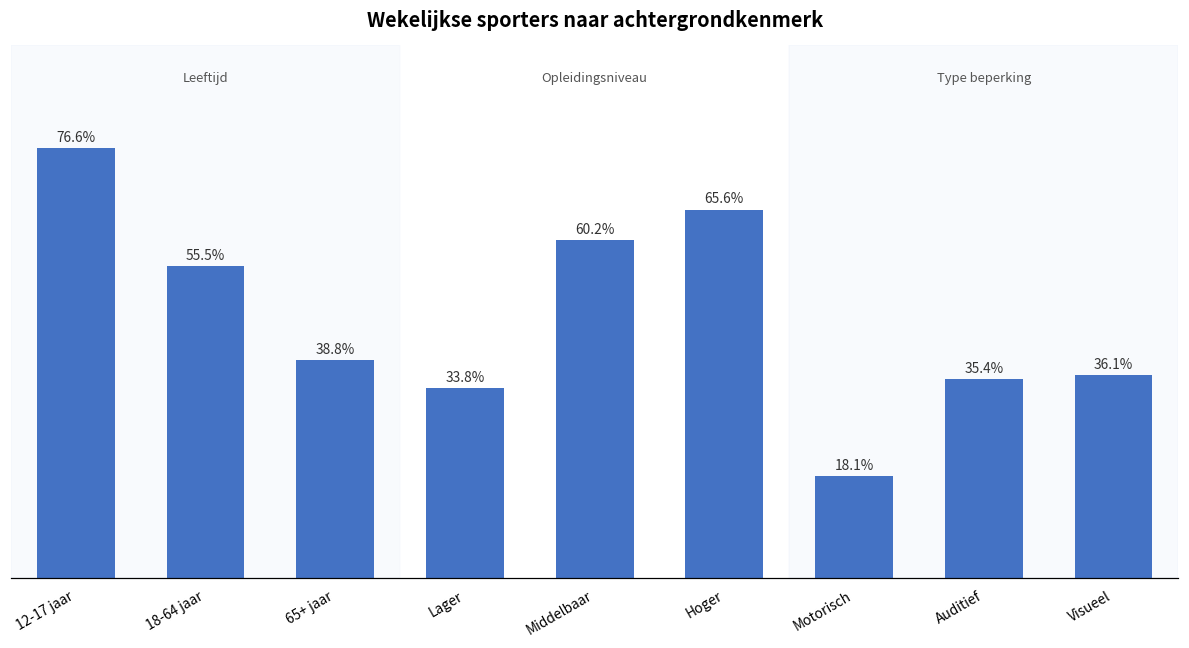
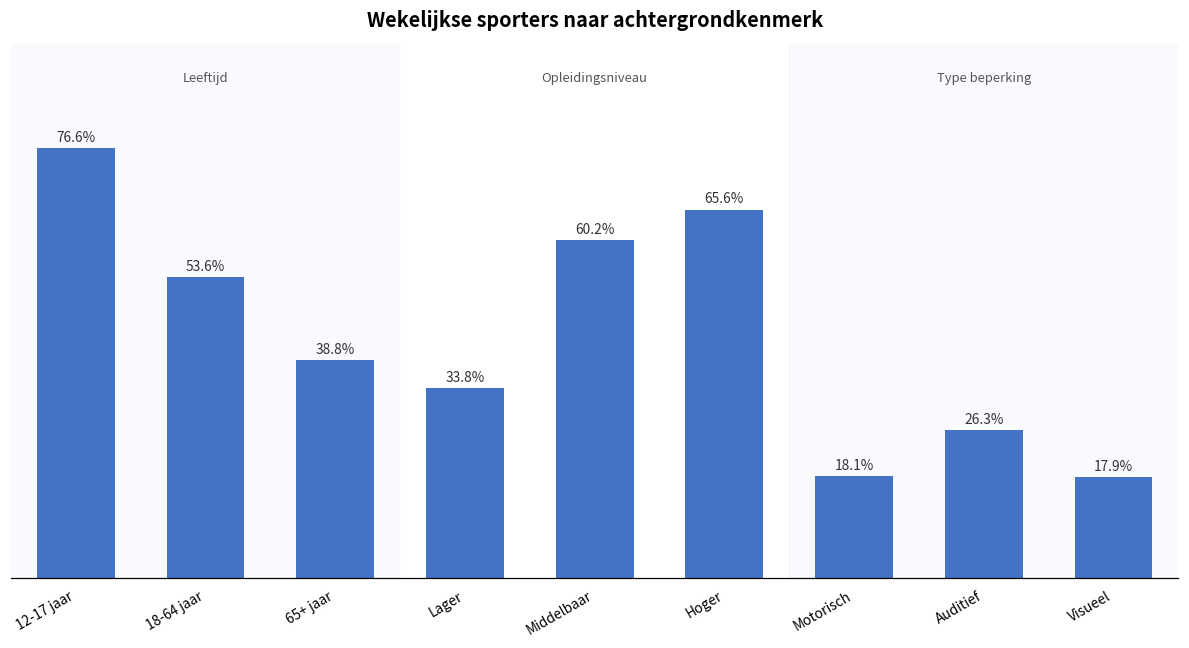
18-64 jaar: 55.5% -> 53.6%
Auditief: 35.4% -> 26.3%
Visueel: 36.1% -> 17.9%
